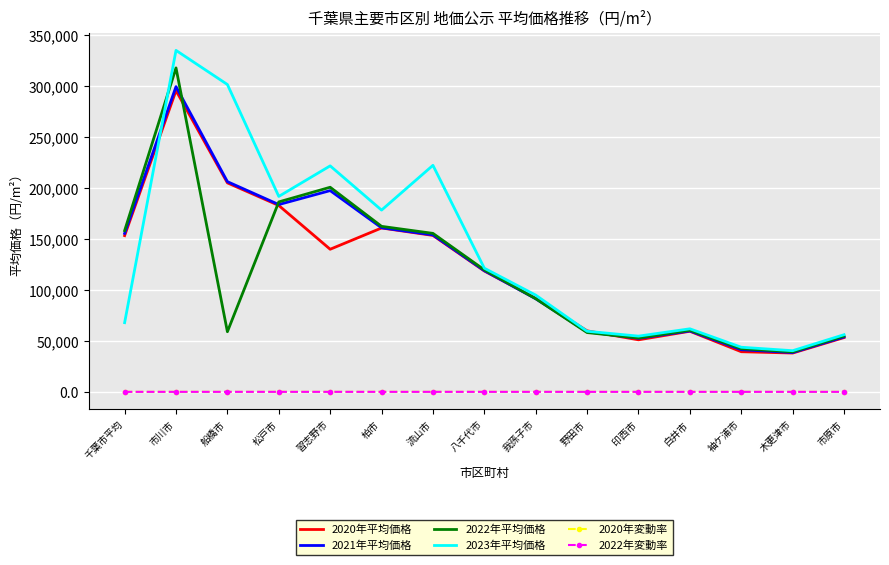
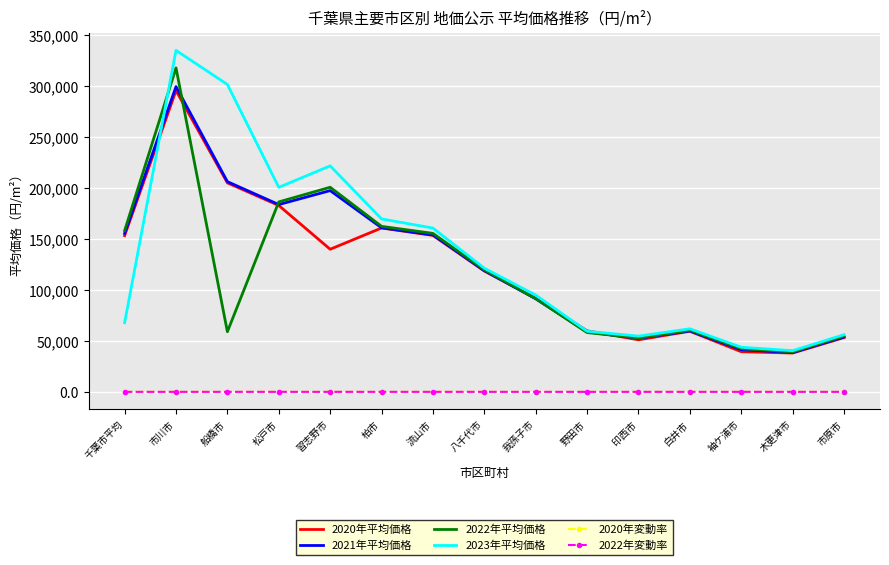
2023年平均価格, 松戸市: 192,000 -> 201,000
2023年平均価格, 柏市: 178,000 -> 170,000
2023年平均価格, 流山市: 222,000 -> 161,000
